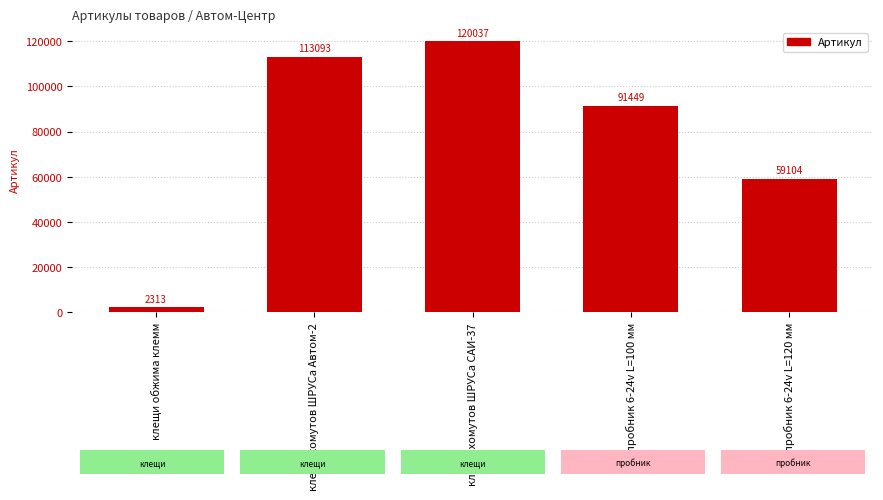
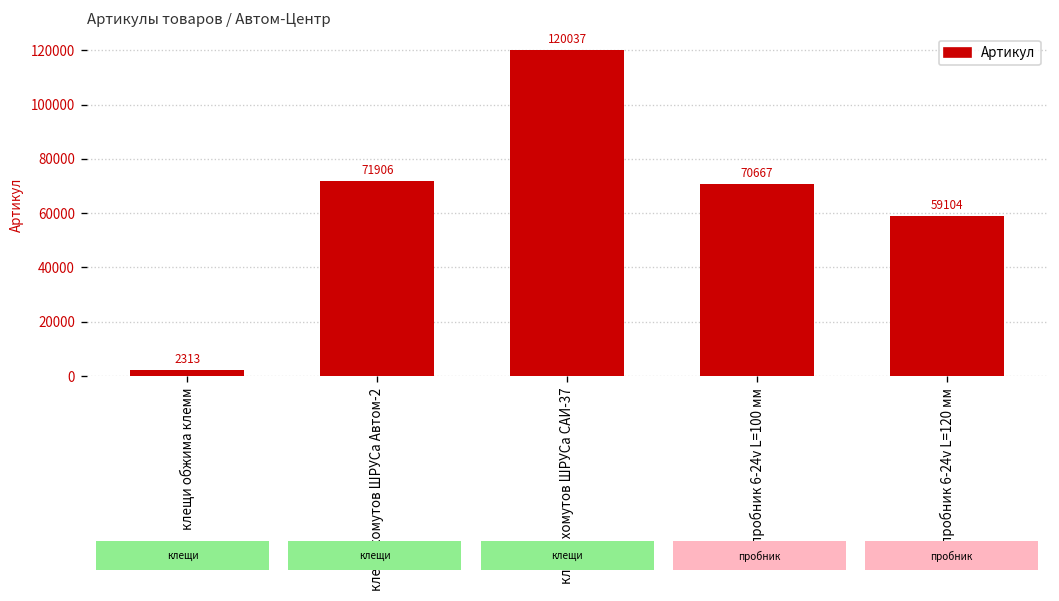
клещи хомутов ШРУСа Автом-2: 113093 -> 71906
пробник 6-24v L=100 мм: 91449 -> 70667
